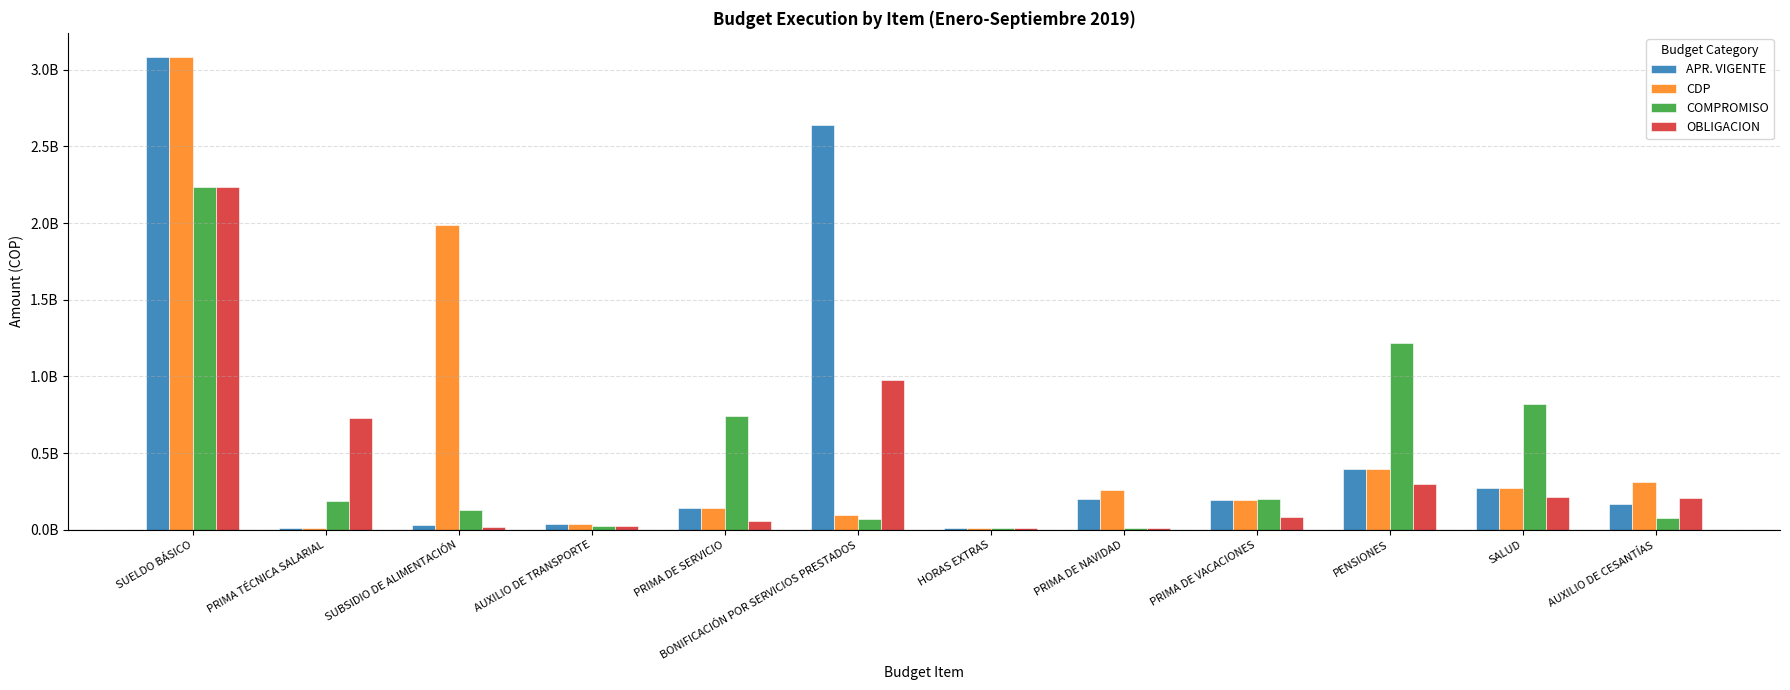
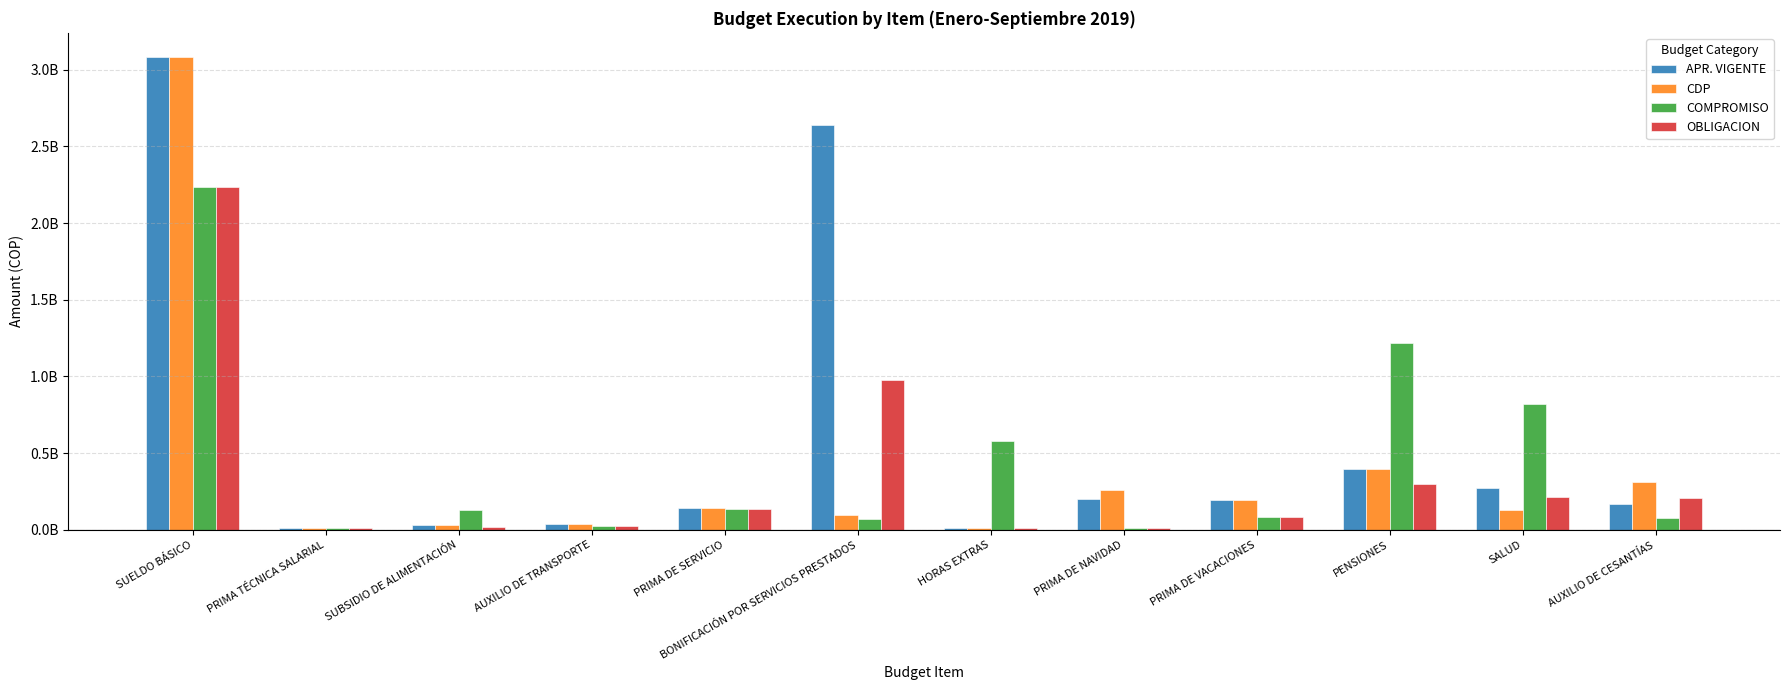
COMPROMISO, PRIMA TÉCNICA SALARIAL: 190000000 -> 10000000
OBLIGACION, PRIMA TÉCNICA SALARIAL: 730000000 -> 10000000
CDP, SUBSIDIO DE ALIMENTACIÓN: 1990000000 -> 30000000
COMPROMISO, PRIMA DE SERVICIO: 740000000 -> 140000000
OBLIGACION, PRIMA DE SERVICIO: 60000000 -> 140000000
COMPROMISO, HORAS EXTRAS: 10000000 -> 580000000
COMPROMISO, PRIMA DE VACACIONES: 200000000 -> 90000000
CDP, SALUD: 270000000 -> 130000000
